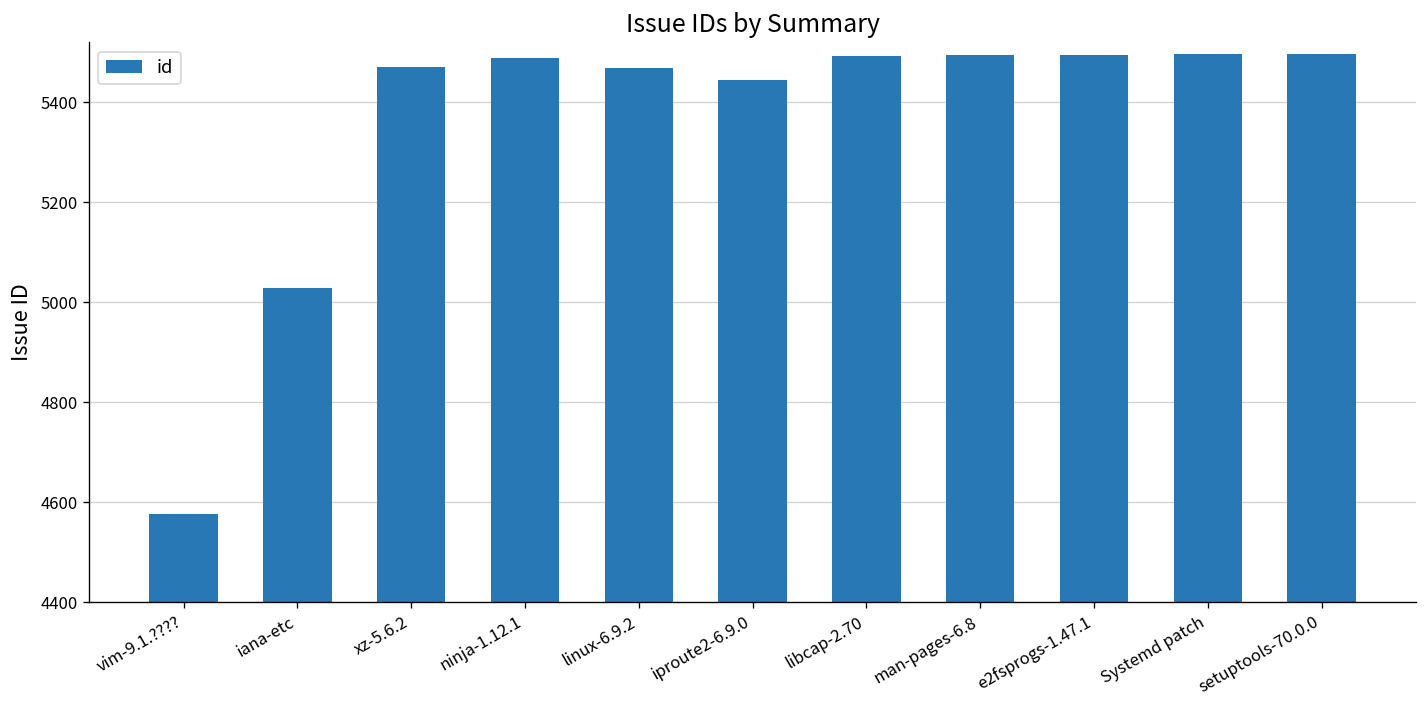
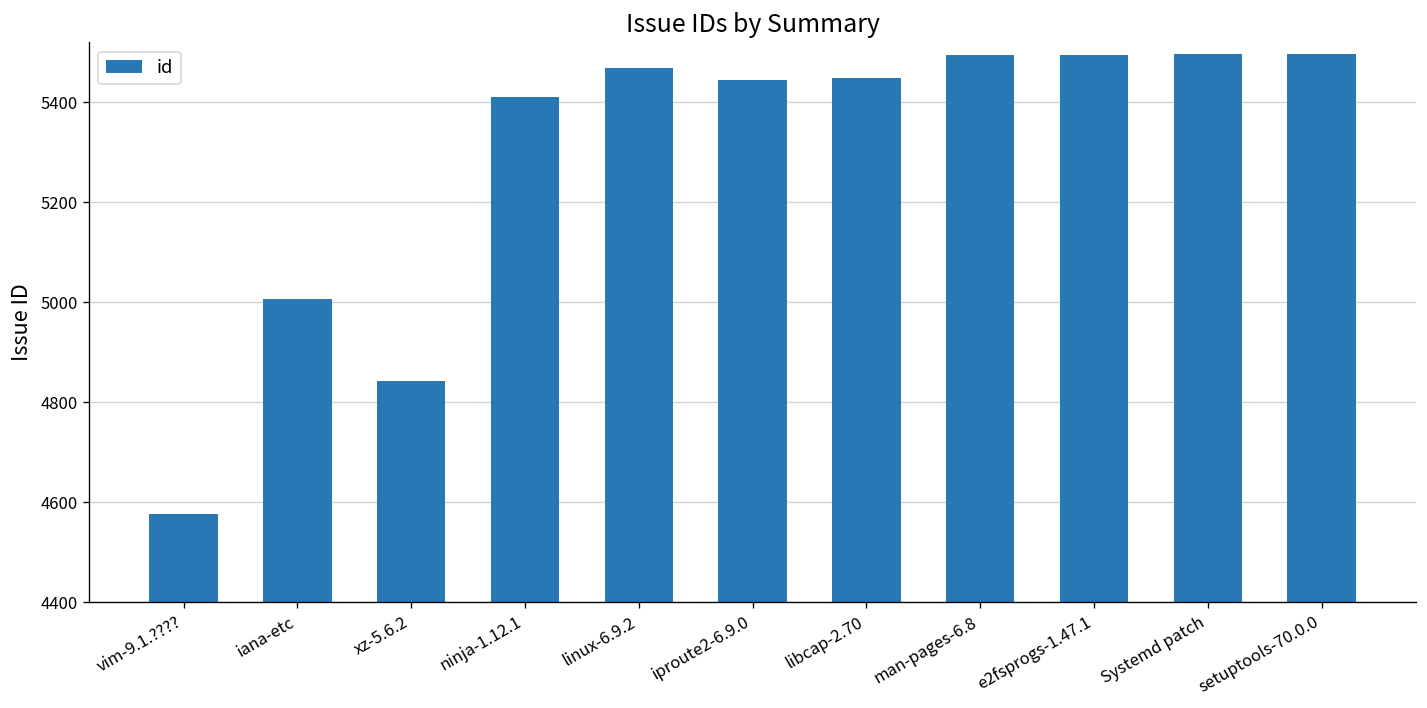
iana-etc: 5030 -> 5010
xz-5.6.2: 5470 -> 4840
ninja-1.12.1: 5490 -> 5410
libcap-2.70: 5490 -> 5450
